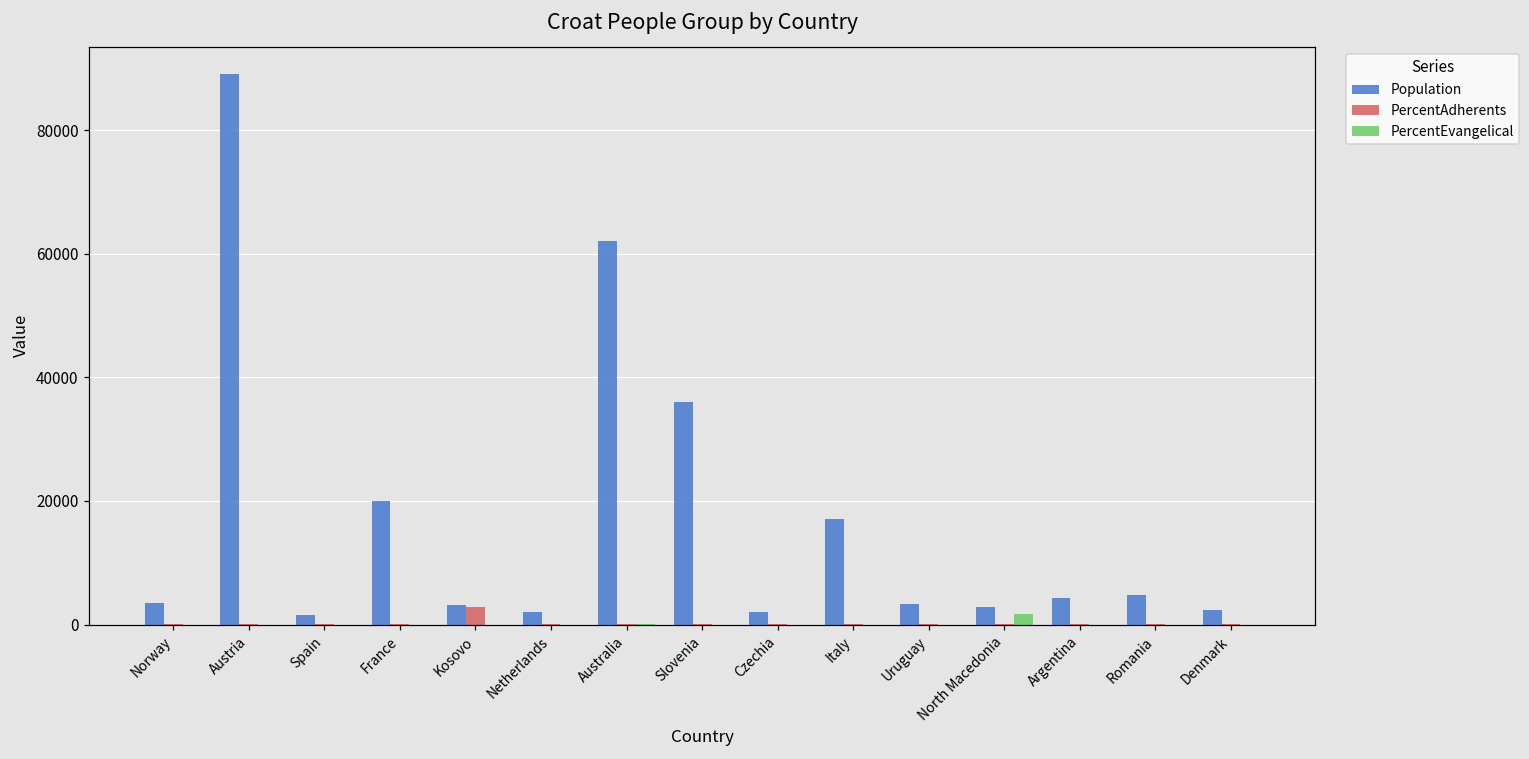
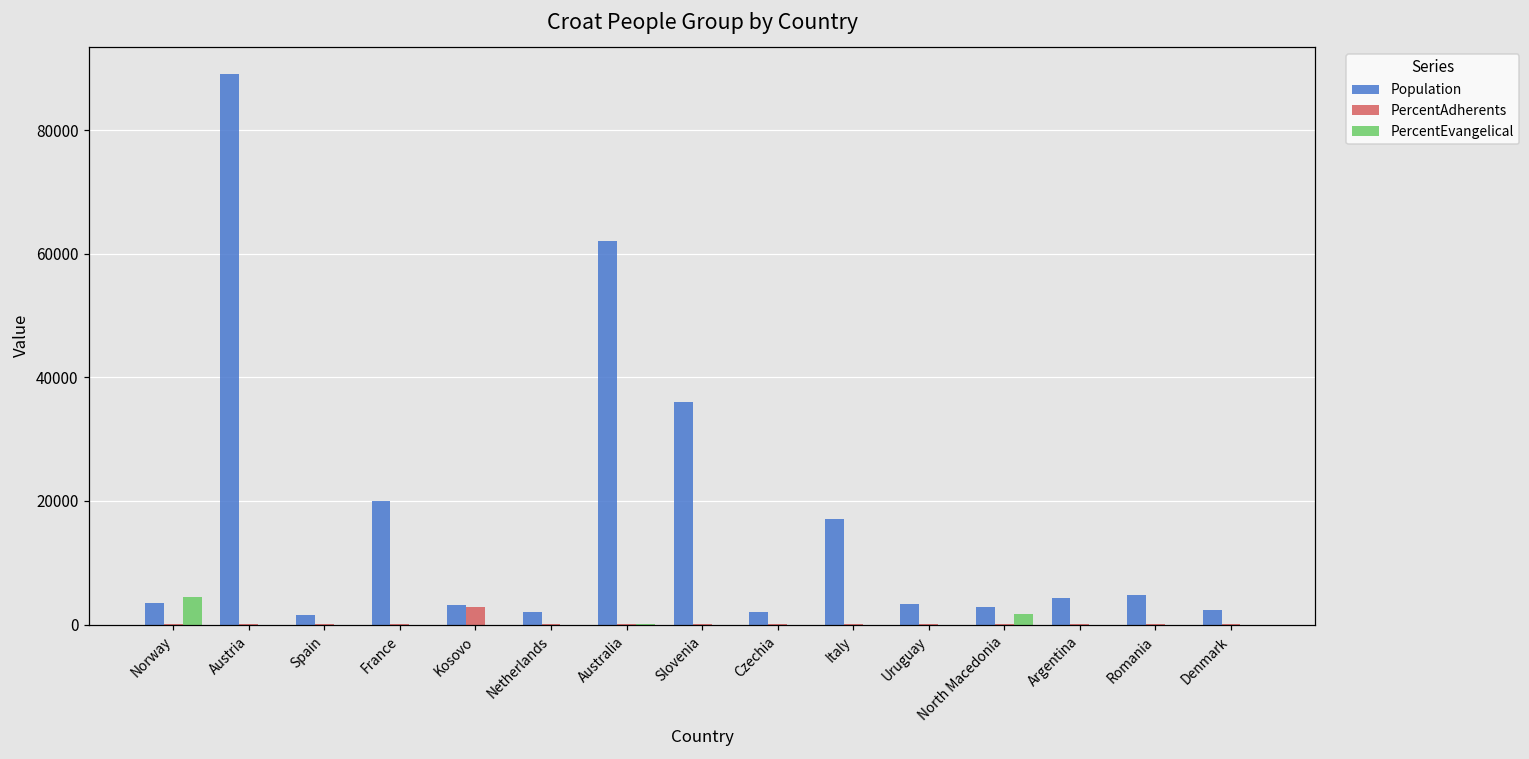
PercentEvangelical, Norway: 0 -> 4000
